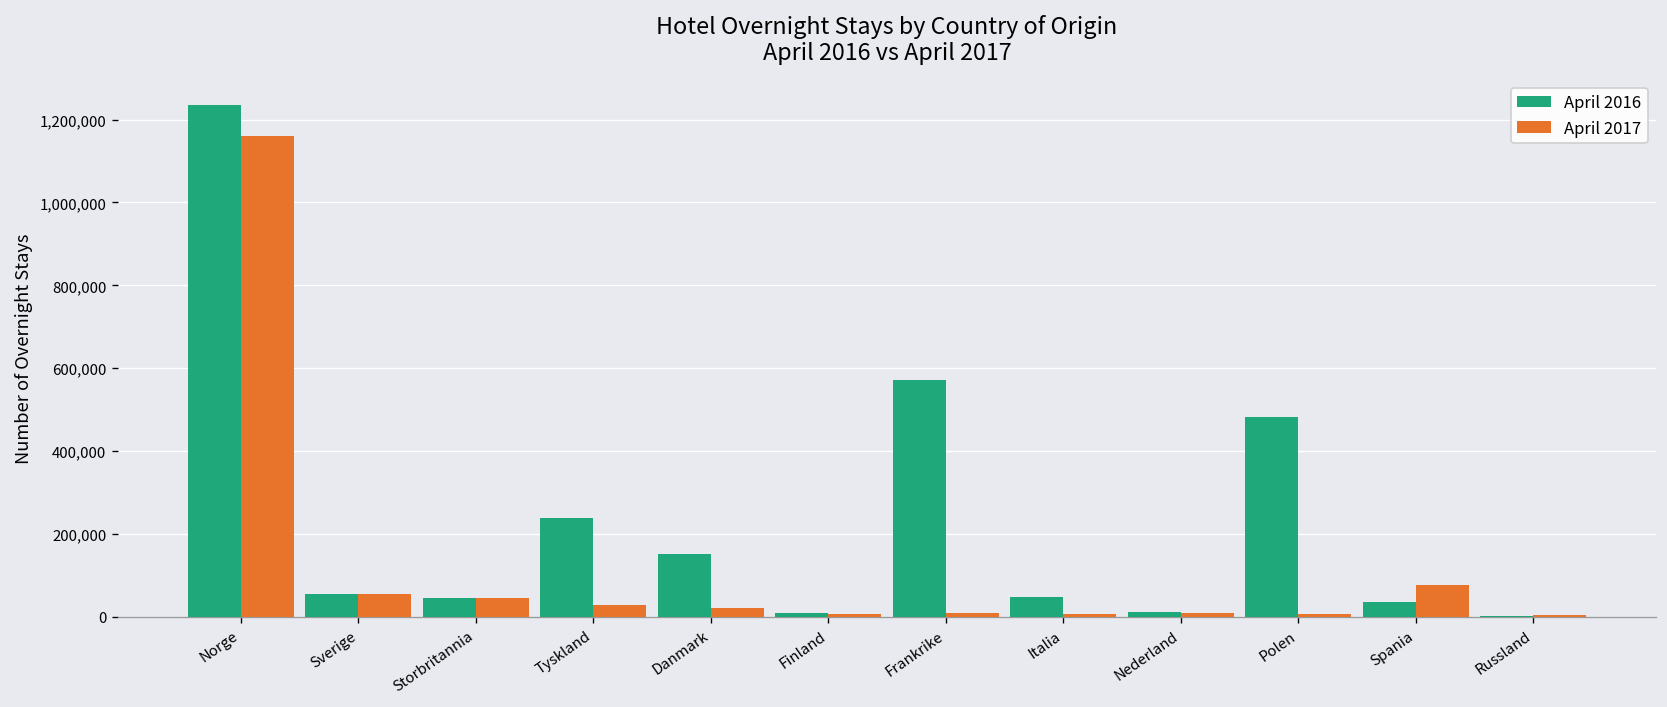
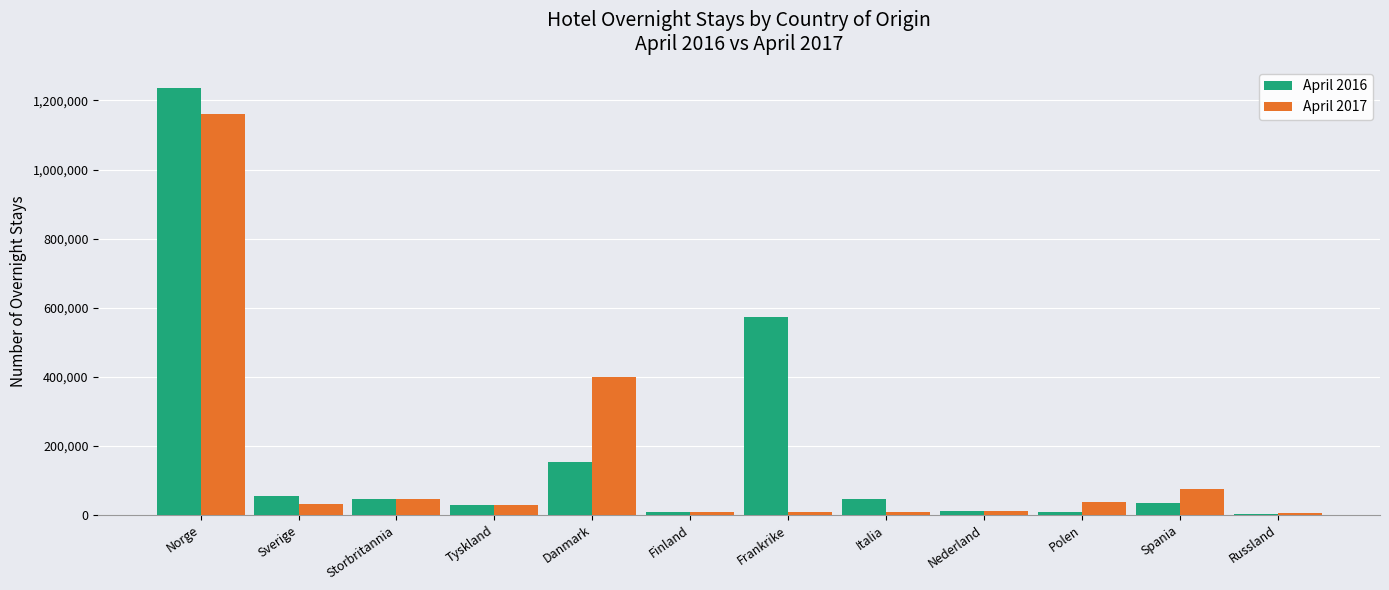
April 2017, Sverige: 60,000 -> 30,000
April 2016, Tyskland: 240,000 -> 30,000
April 2017, Danmark: 20,000 -> 400,000
April 2016, Polen: 480,000 -> 10,000
April 2017, Polen: 10,000 -> 40,000
